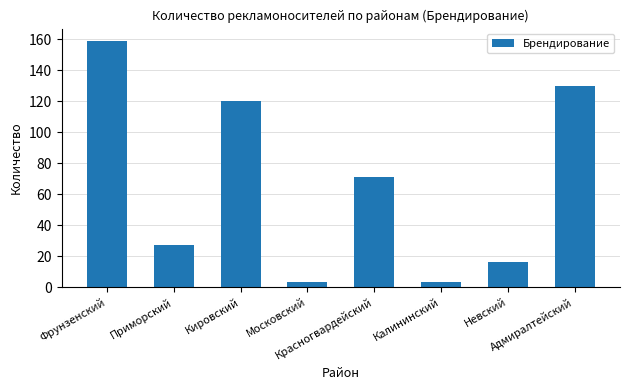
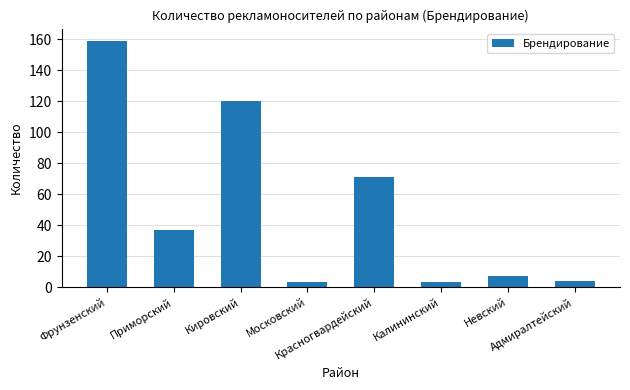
Приморский: 27 -> 37
Невский: 16 -> 7
Адмиралтейский: 130 -> 4
